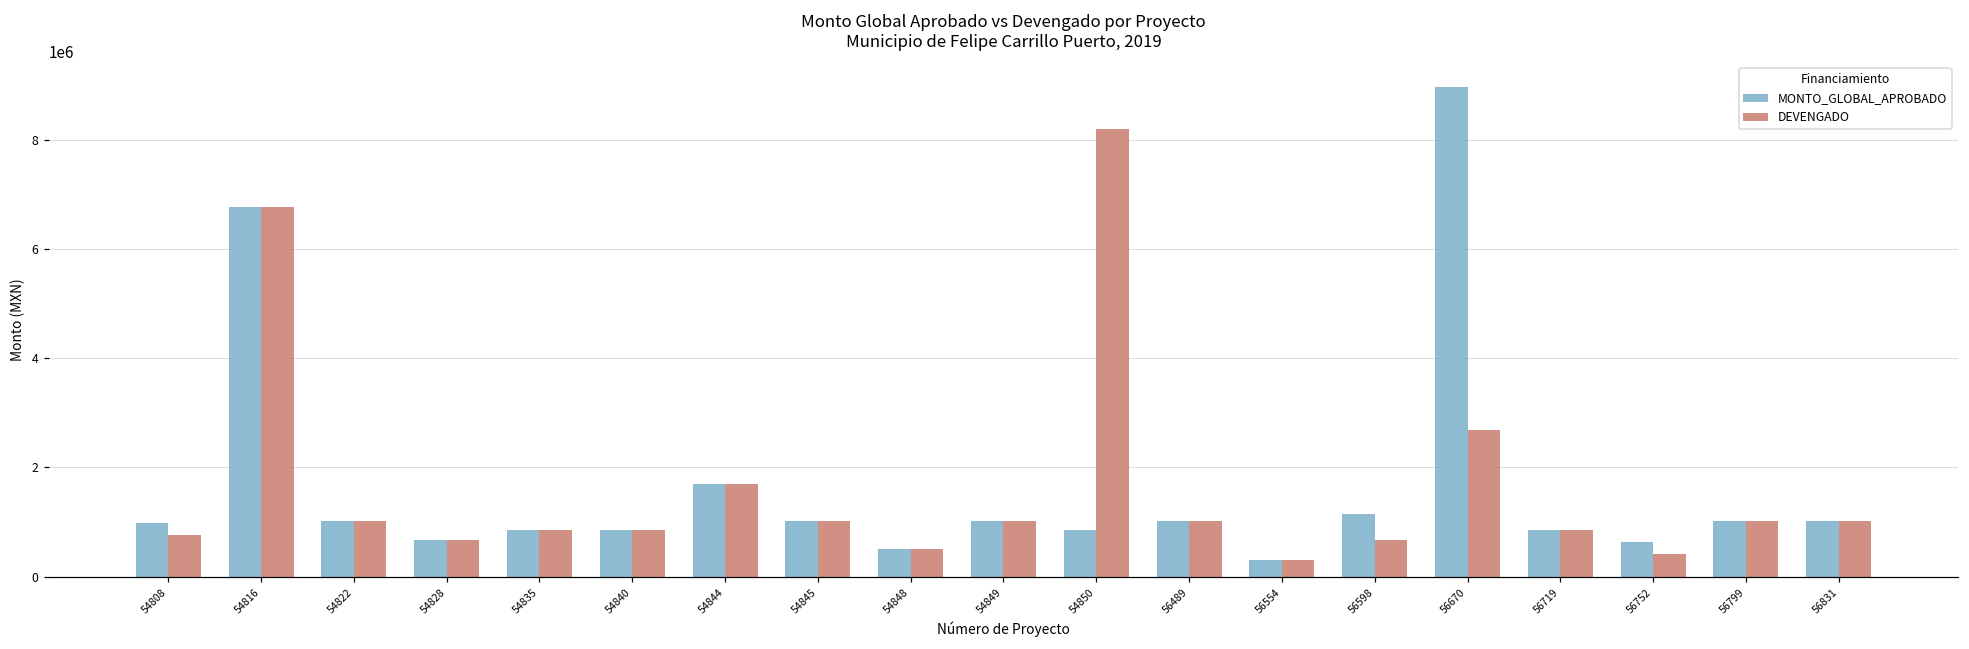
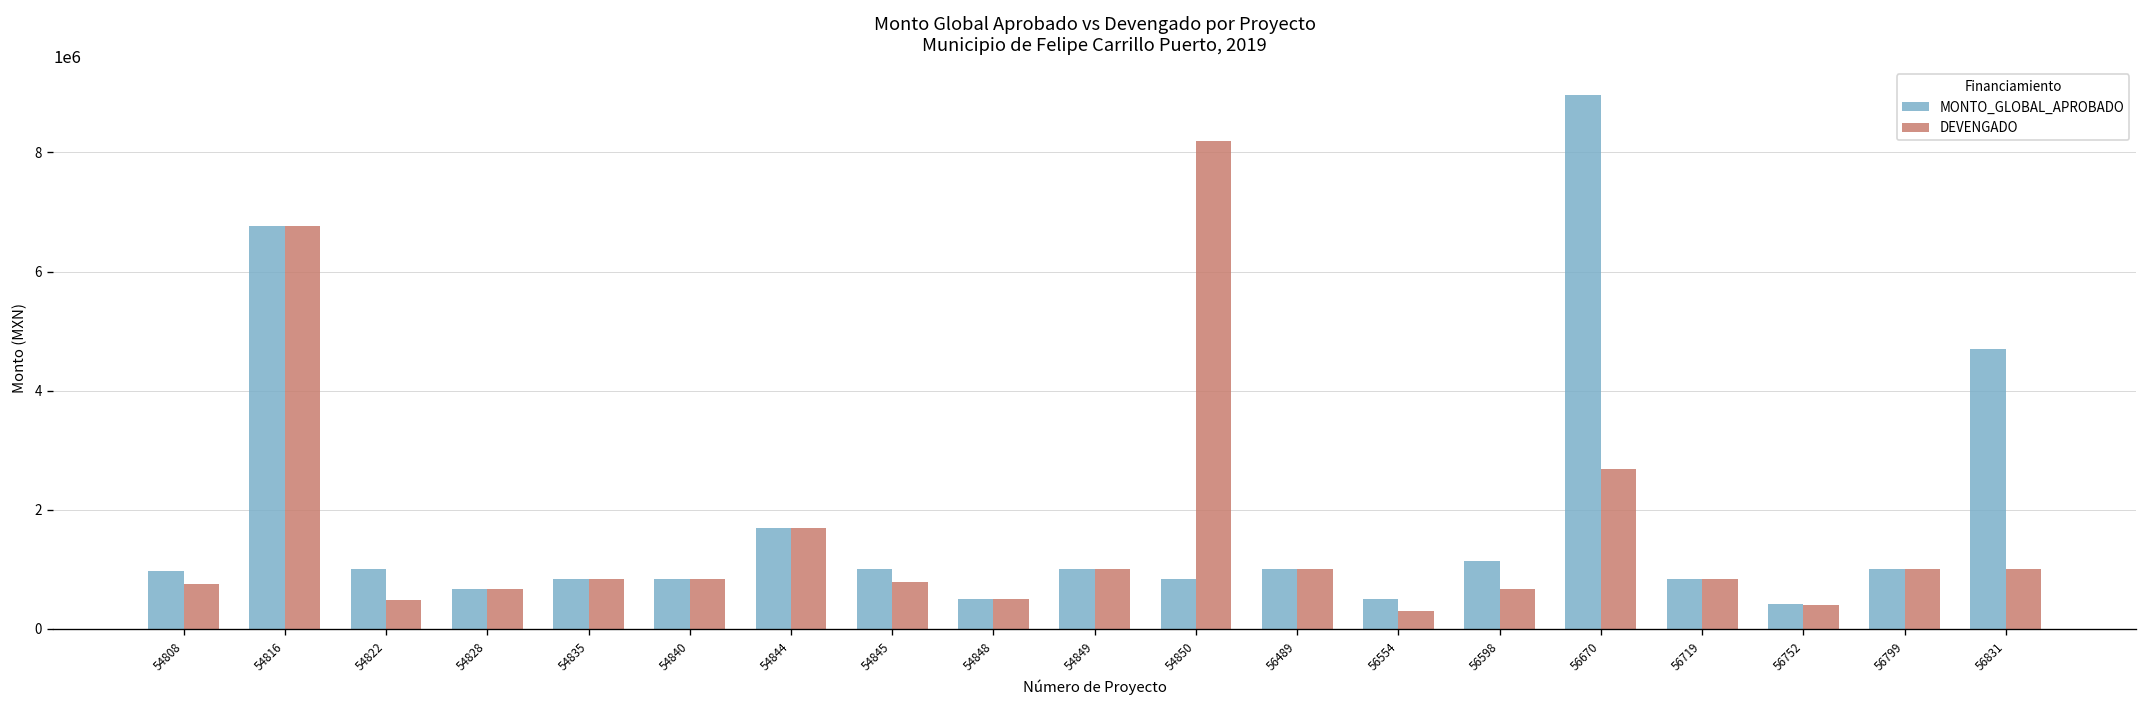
DEVENGADO, 54822: 1000000 -> 500000
DEVENGADO, 54845: 1000000 -> 800000
MONTO_GLOBAL_APROBADO, 56554: 300000 -> 500000
MONTO_GLOBAL_APROBADO, 56752: 600000 -> 400000
MONTO_GLOBAL_APROBADO, 56831: 1000000 -> 4700000
